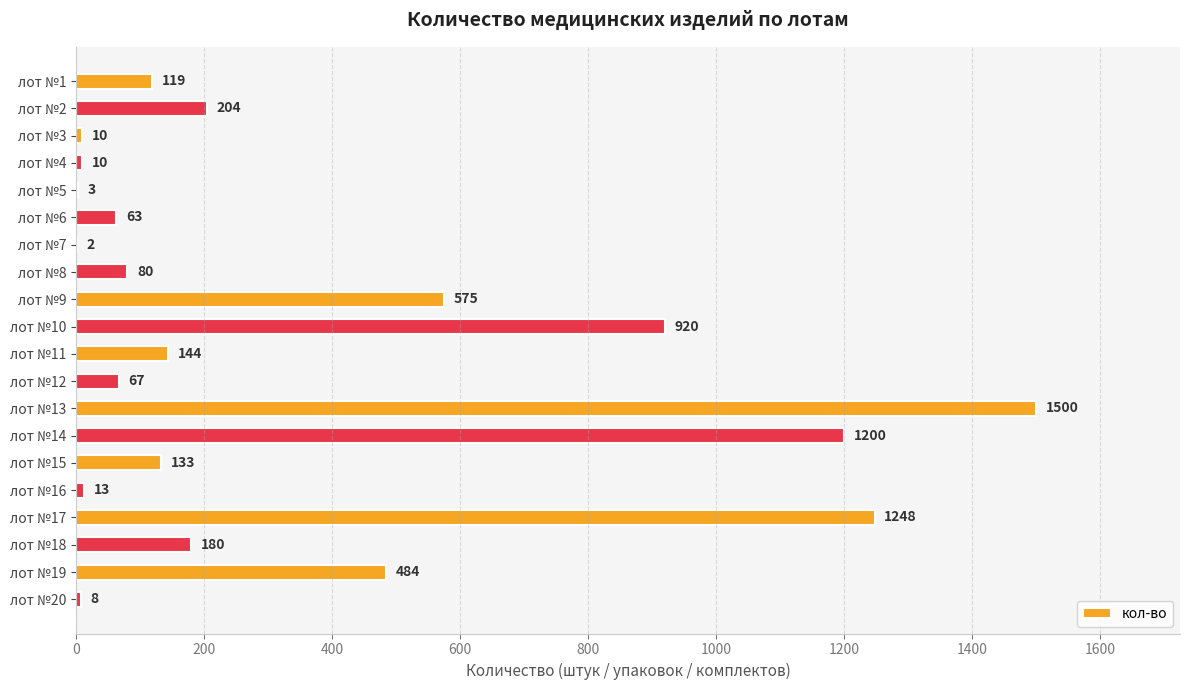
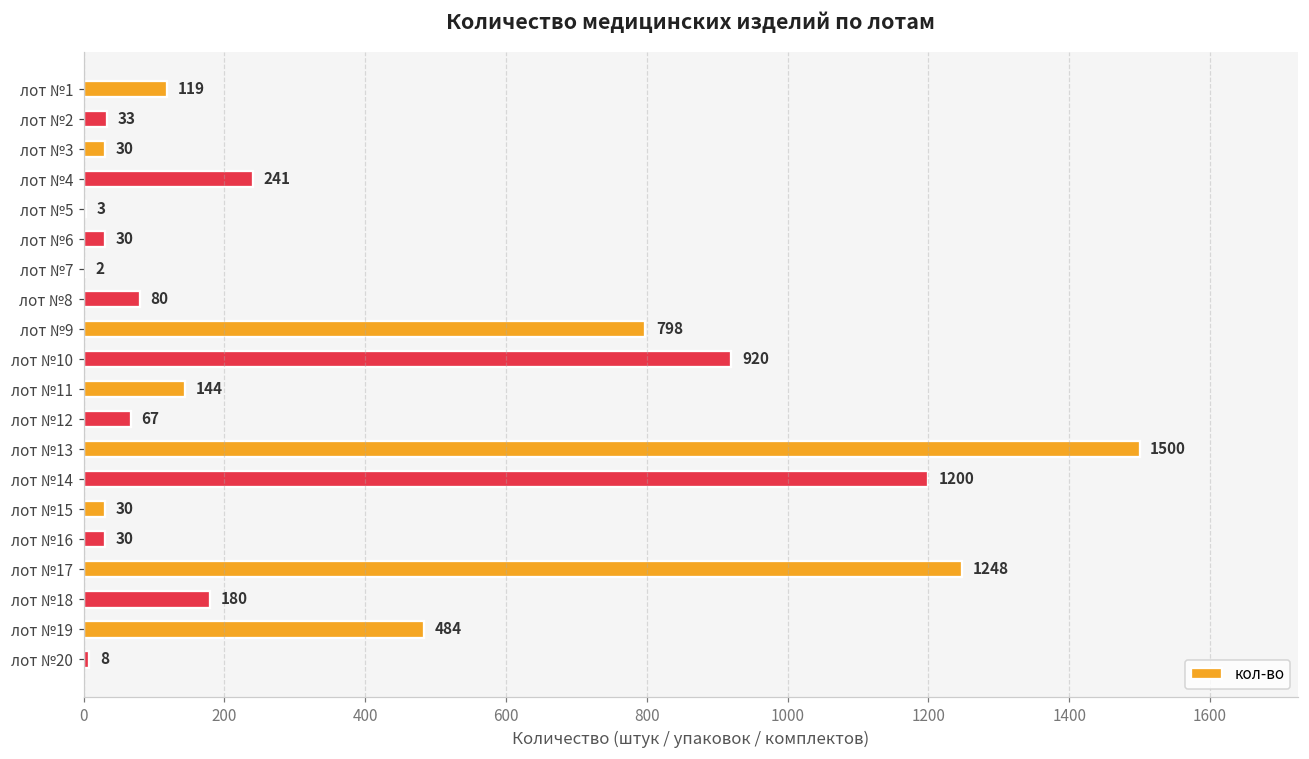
лот №2: 204 -> 33
лот №3: 10 -> 30
лот №4: 10 -> 241
лот №6: 63 -> 30
лот №9: 575 -> 798
лот №15: 133 -> 30
лот №16: 13 -> 30
